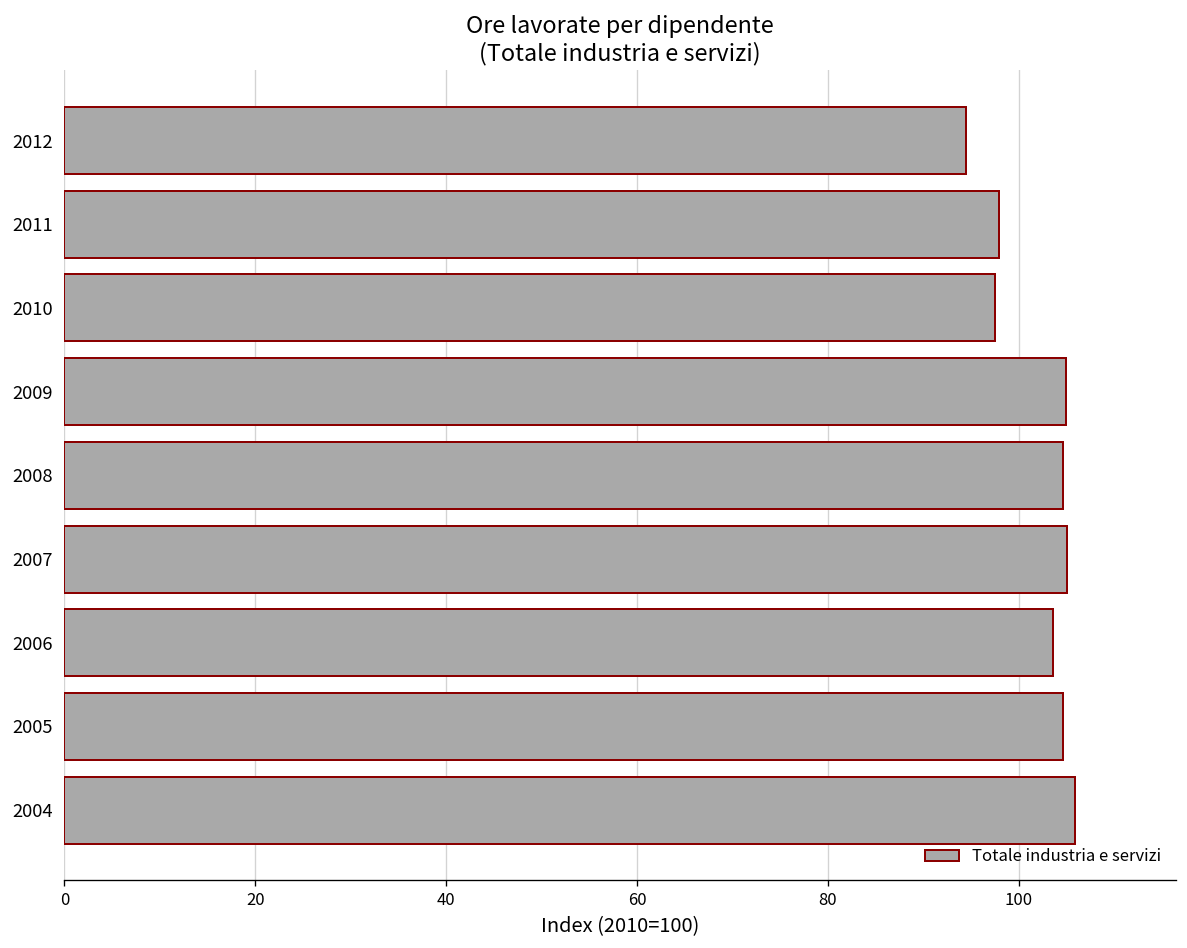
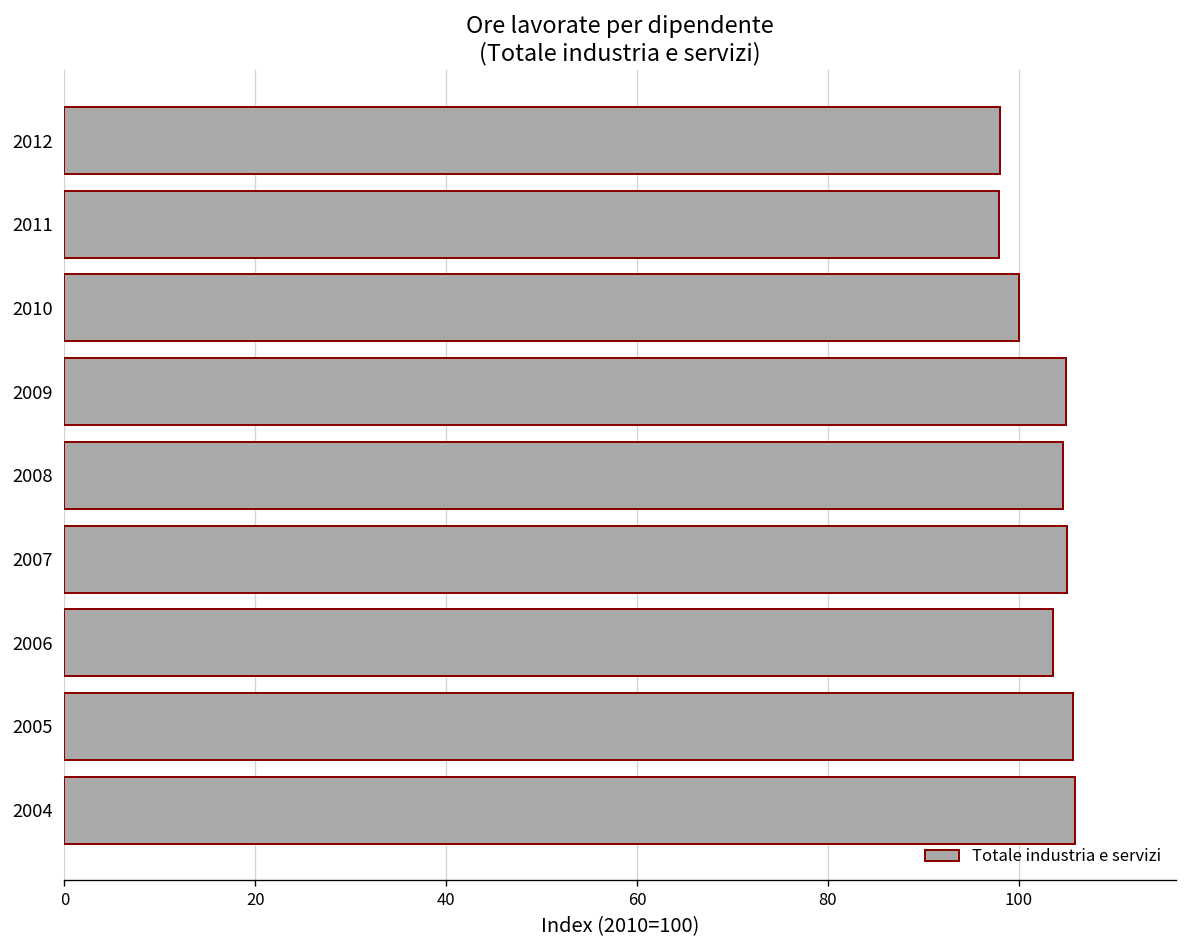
2012: 95 -> 98
2010: 98 -> 100
2005: 105 -> 106
